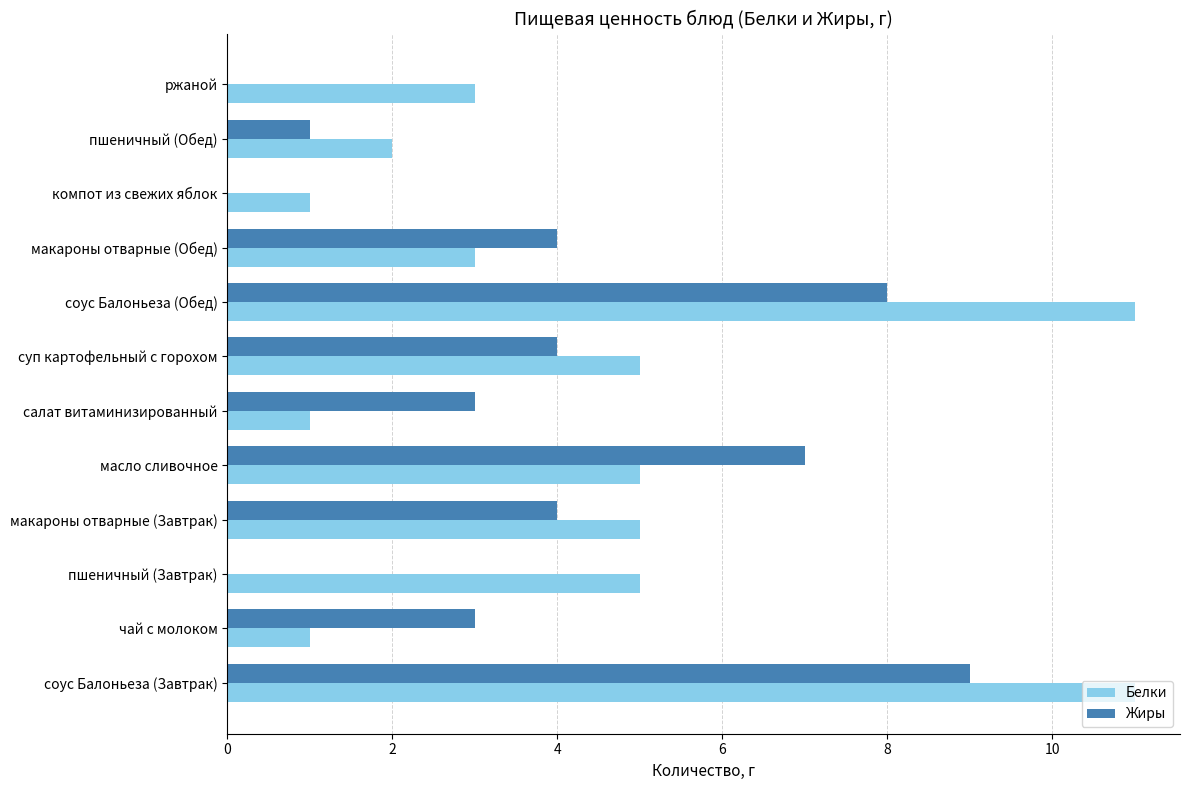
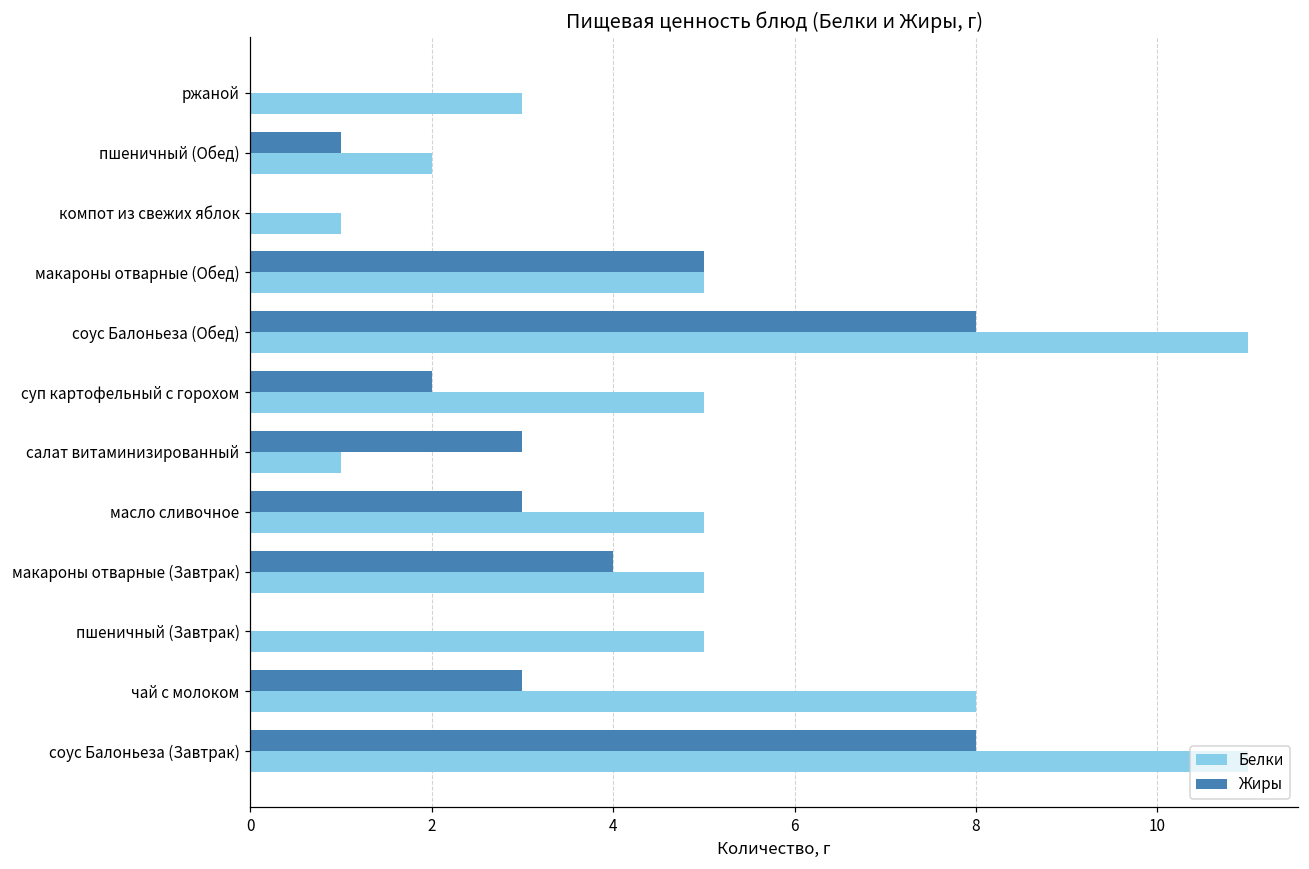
Жиры, макароны отварные (Обед): 4 -> 5
Белки, макароны отварные (Обед): 3 -> 5
Жиры, суп картофельный с горохом: 4 -> 2
Жиры, масло сливочное: 7 -> 3
Белки, чай с молоком: 1 -> 8
Жиры, соус Балоньеза (Завтрак): 9 -> 8
